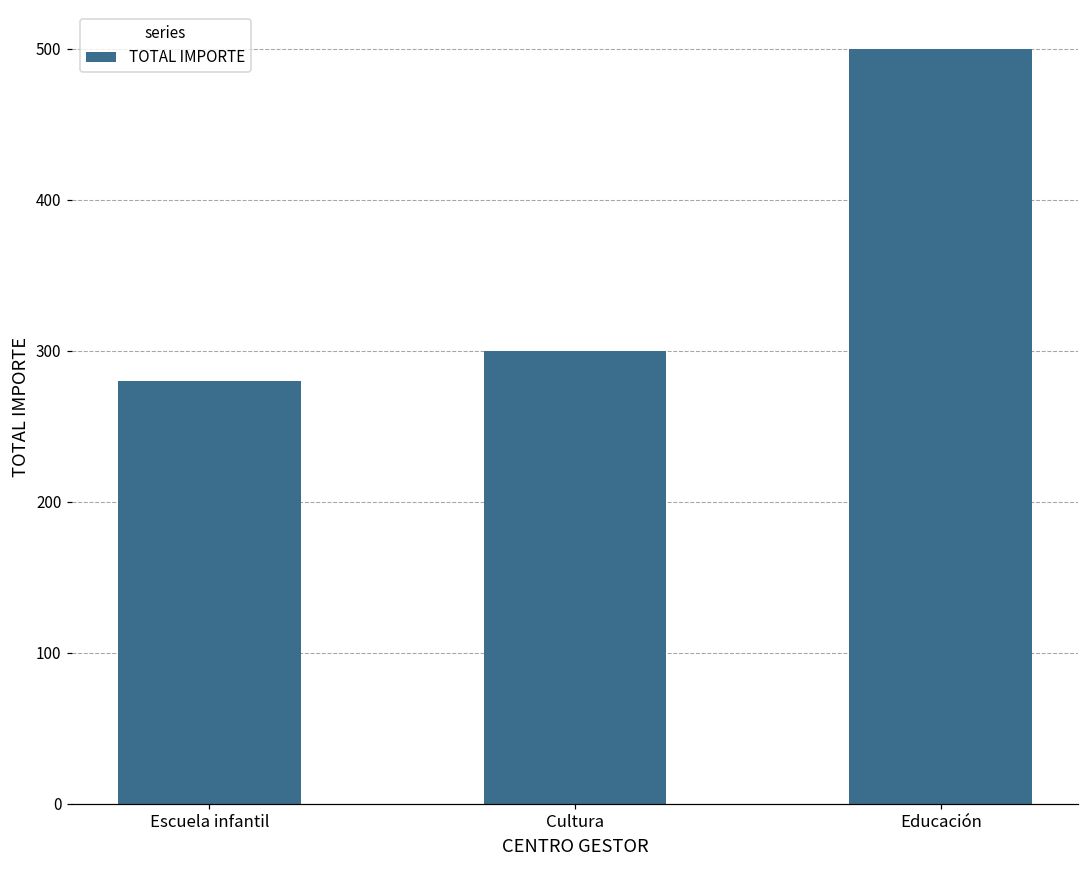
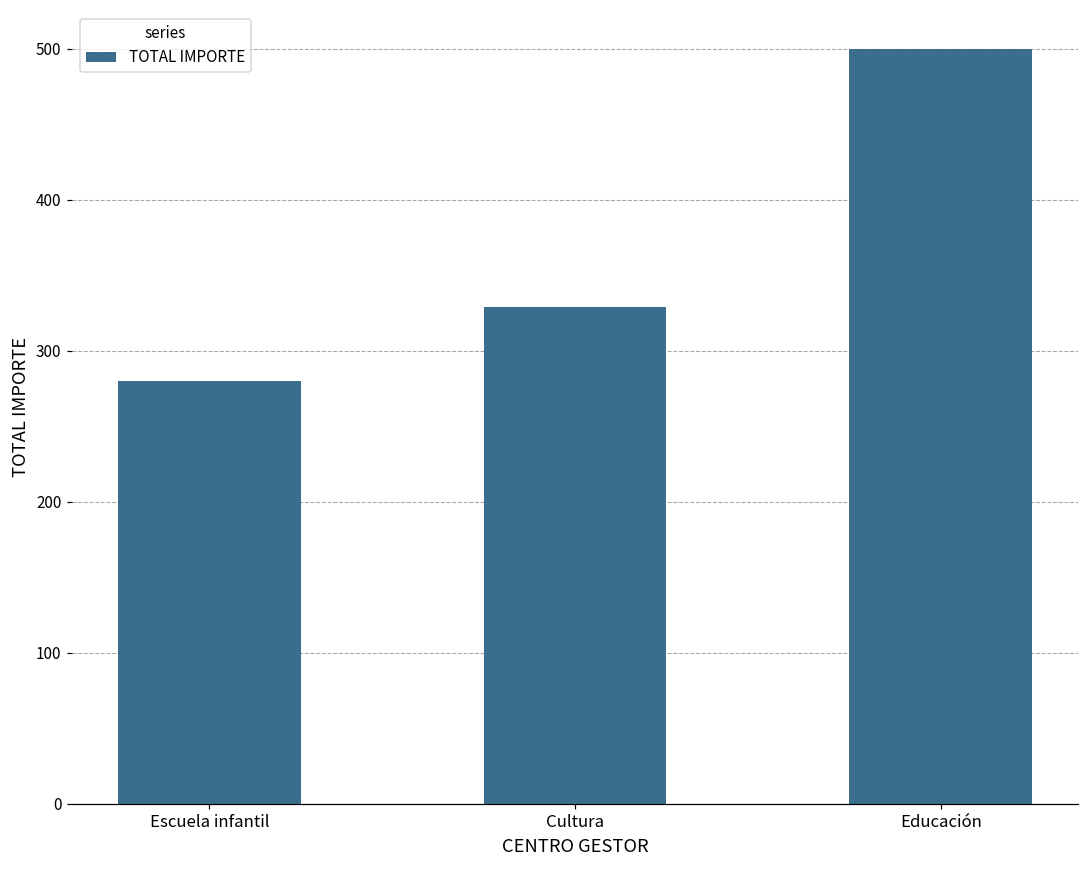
Cultura: 300 -> 329
